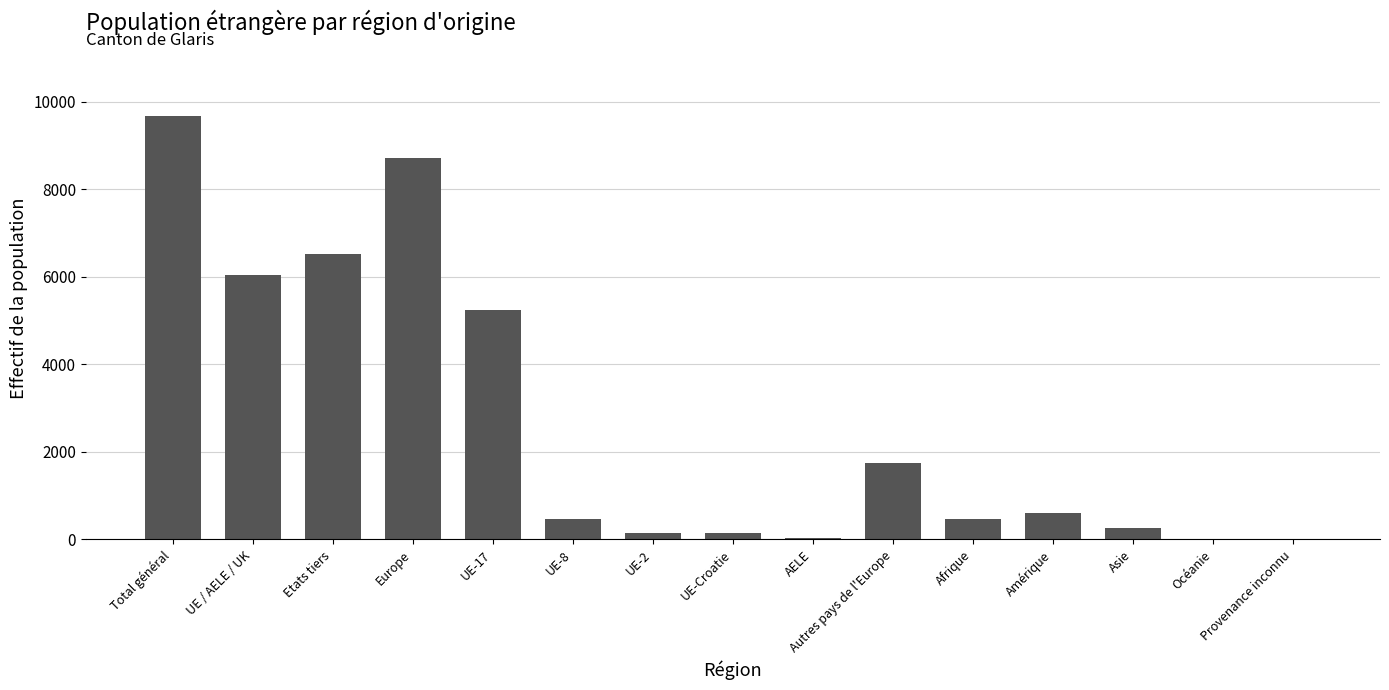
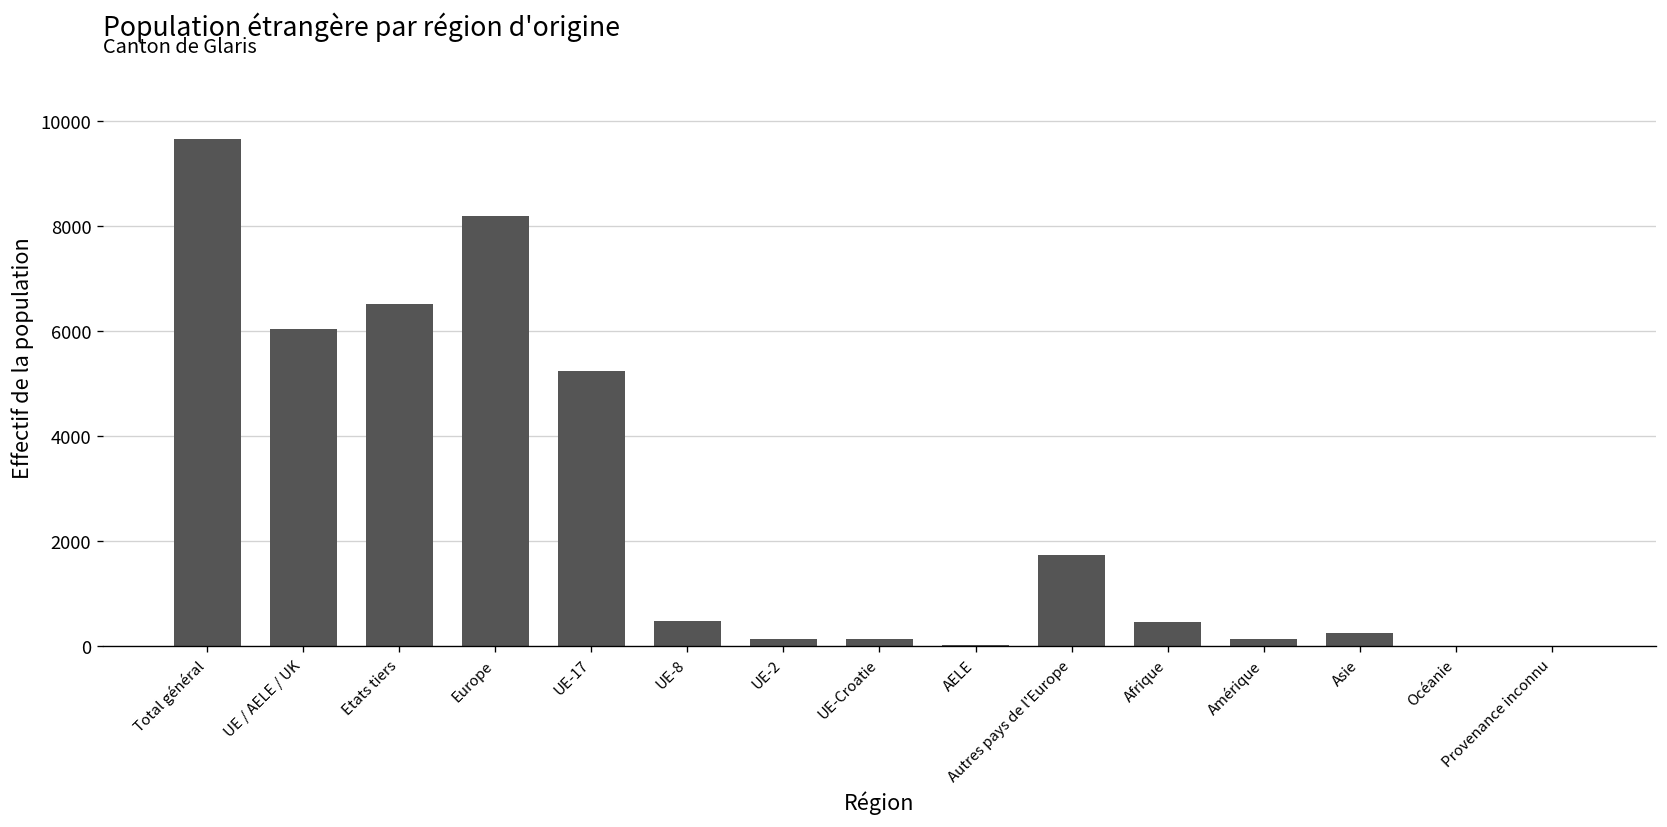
Europe: 8700 -> 8200
Amérique: 600 -> 100
